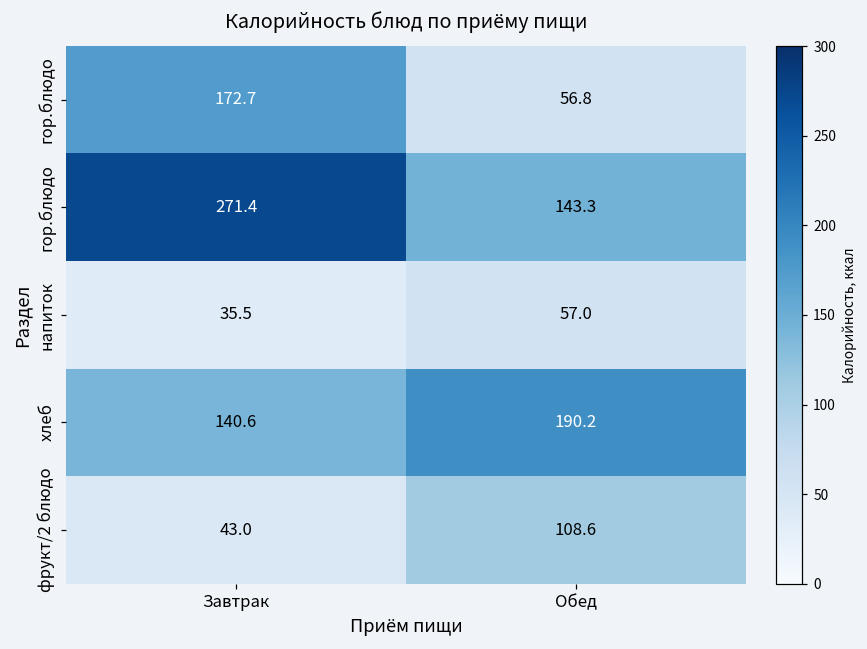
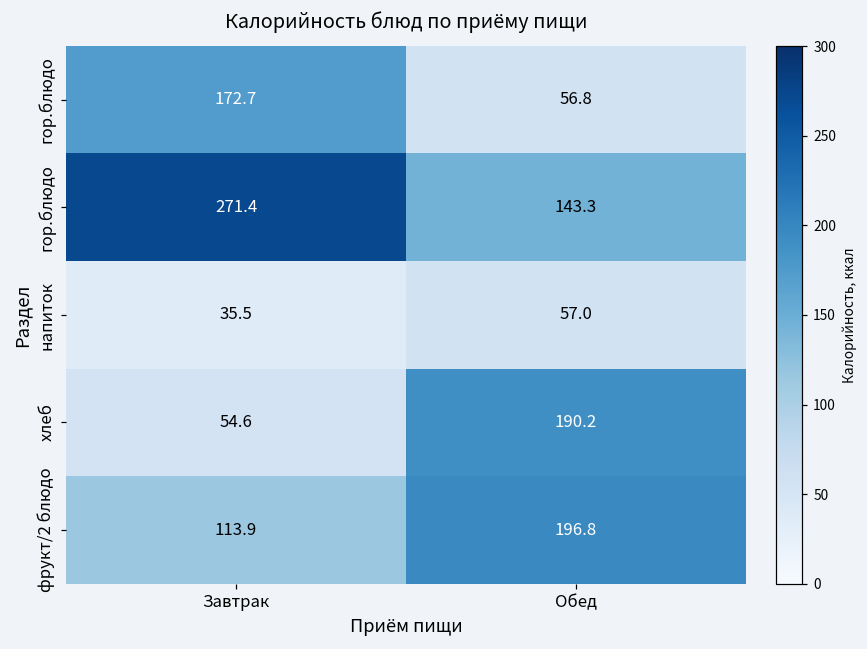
хлеб, Завтрак: 140.6 -> 54.6
фрукт/2 блюдо, Завтрак: 43.0 -> 113.9
фрукт/2 блюдо, Обед: 108.6 -> 196.8
